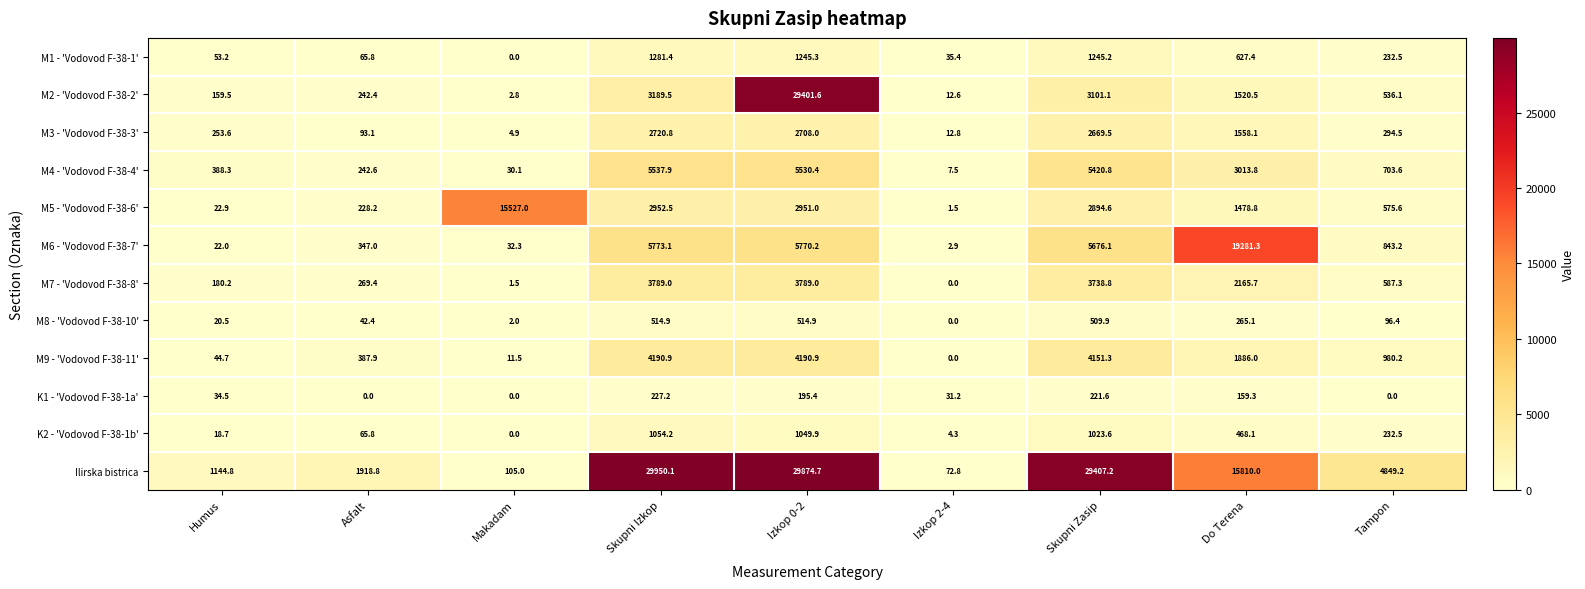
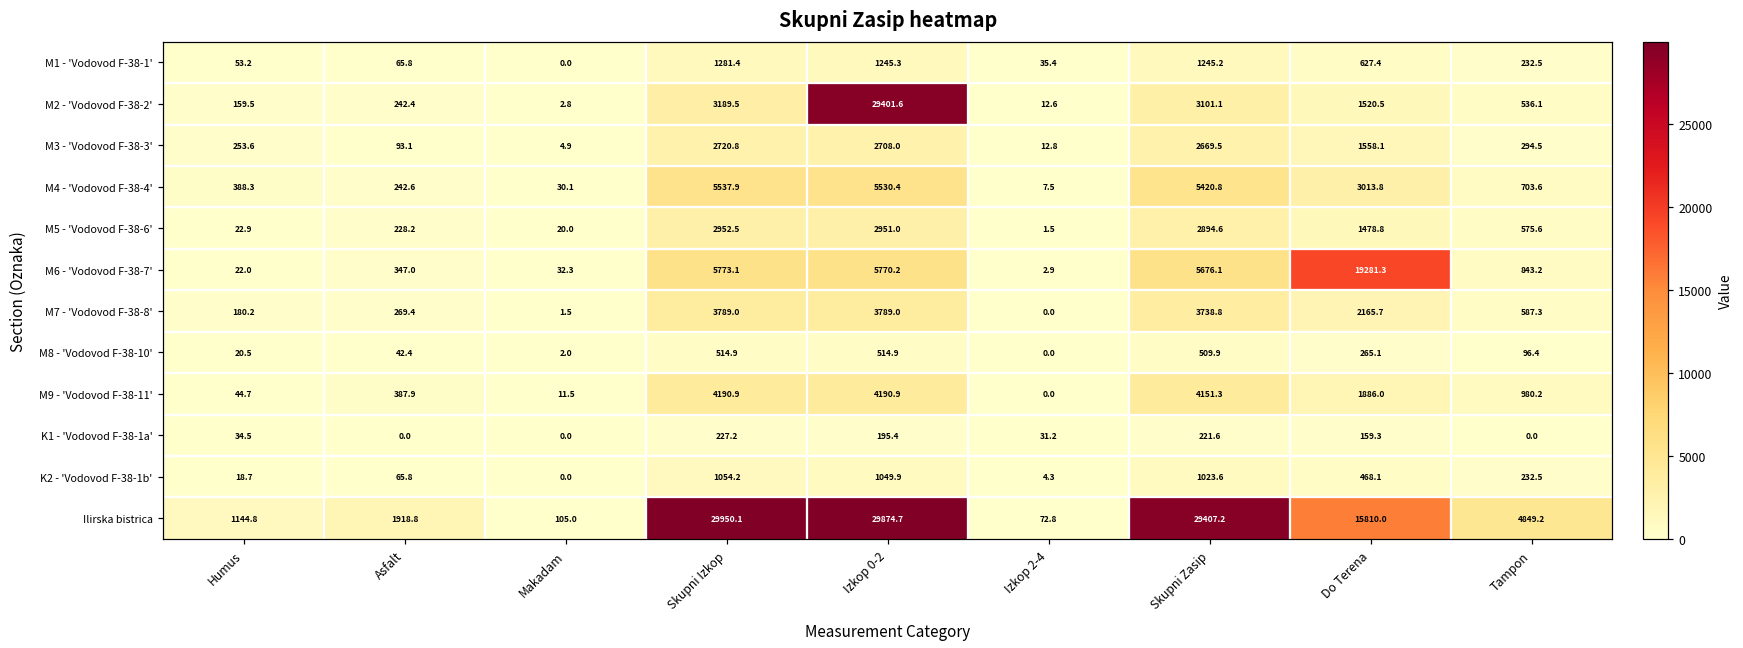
M5 - 'Vodovod F-38-6', Makadam: 15527.0 -> 20.0
